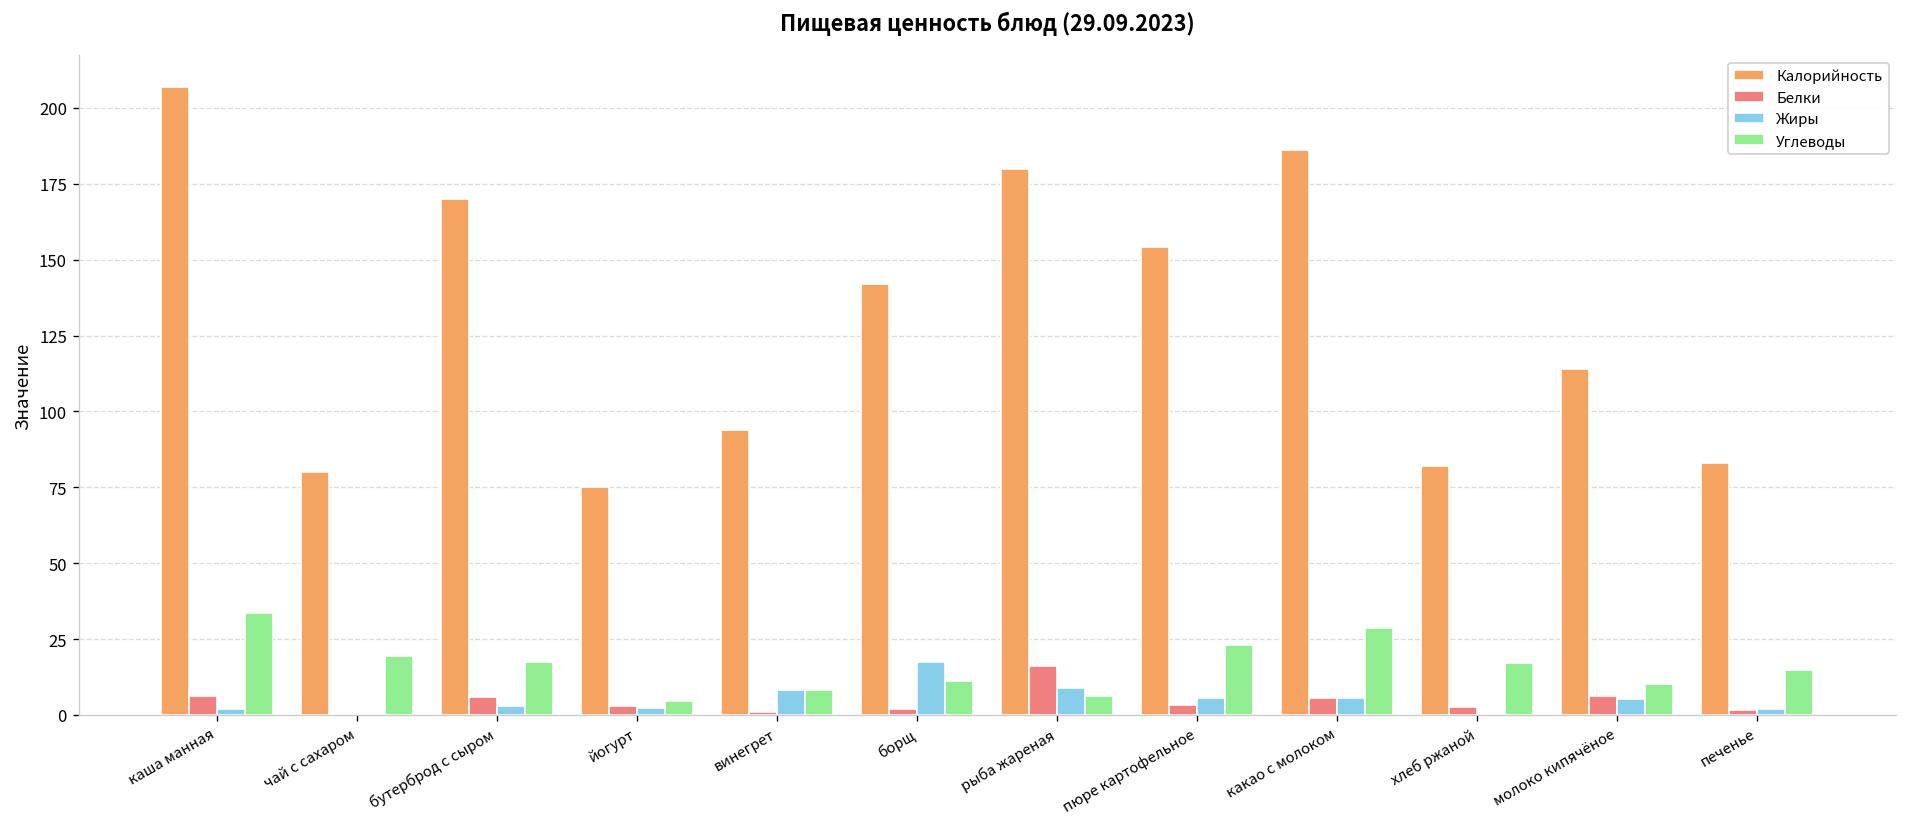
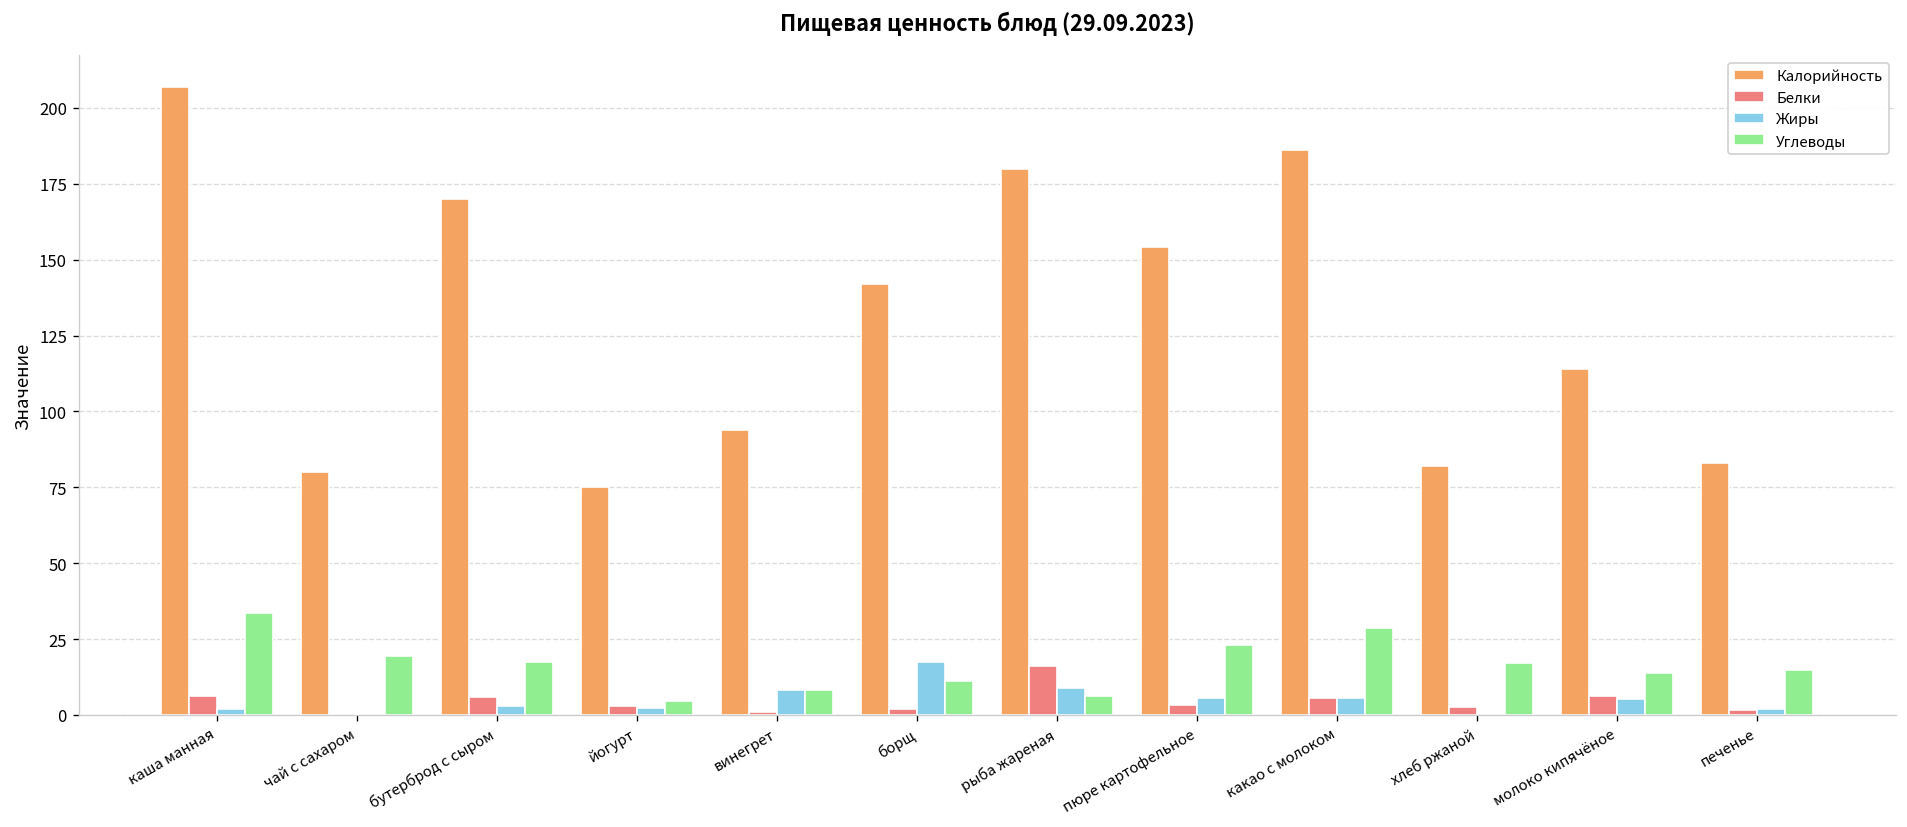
Углеводы, молоко кипячёное: 10 -> 14
